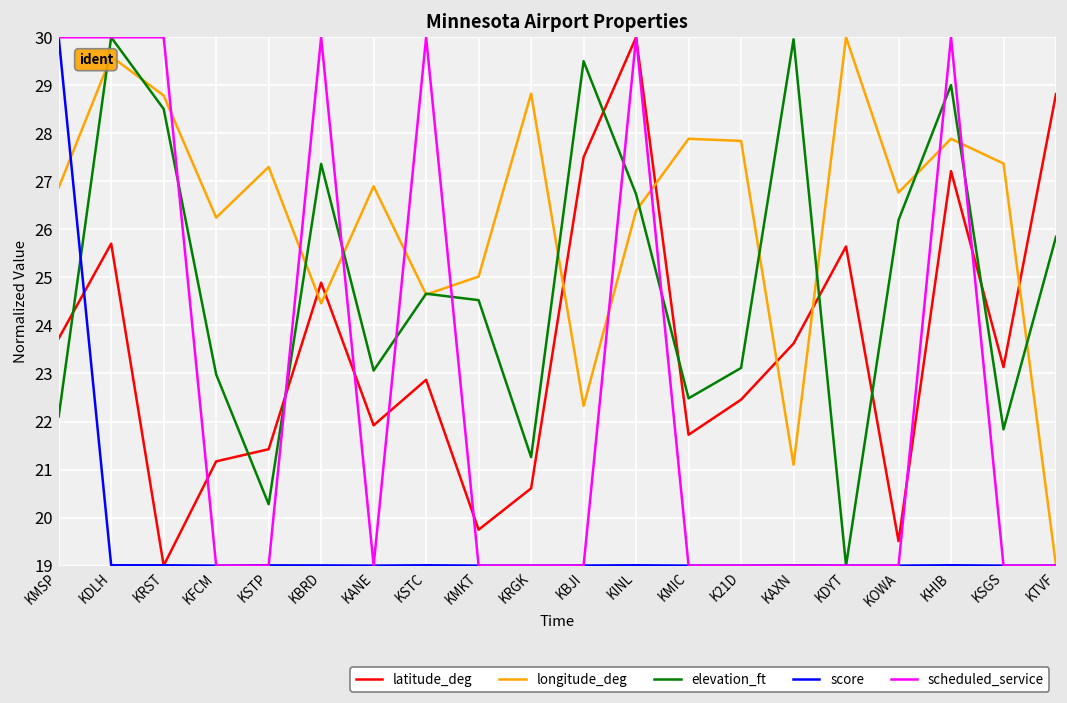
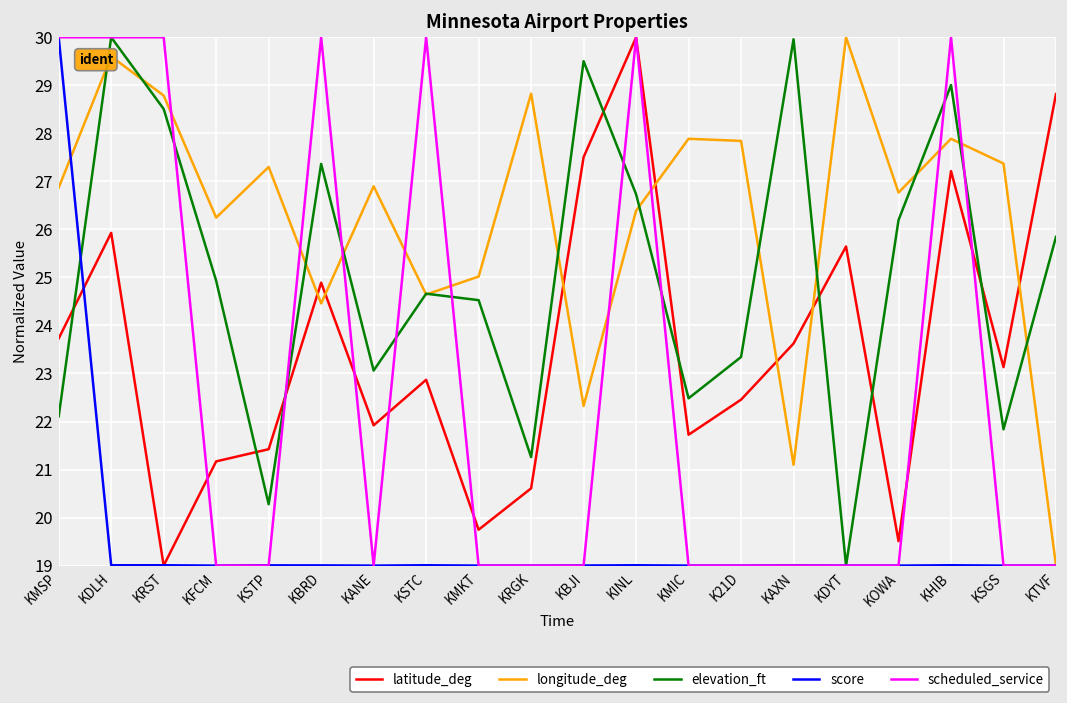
latitude_deg, KDLH: 25.7 -> 25.9
elevation_ft, KFCM: 23.0 -> 24.9
elevation_ft, K21D: 23.1 -> 23.3
